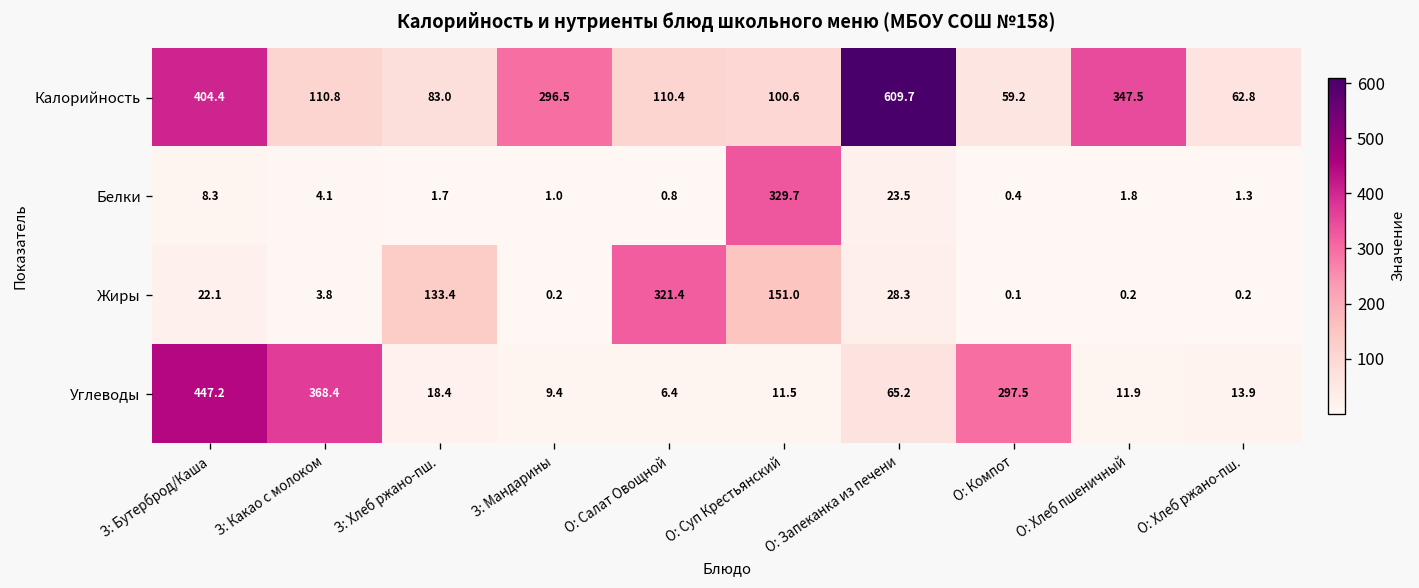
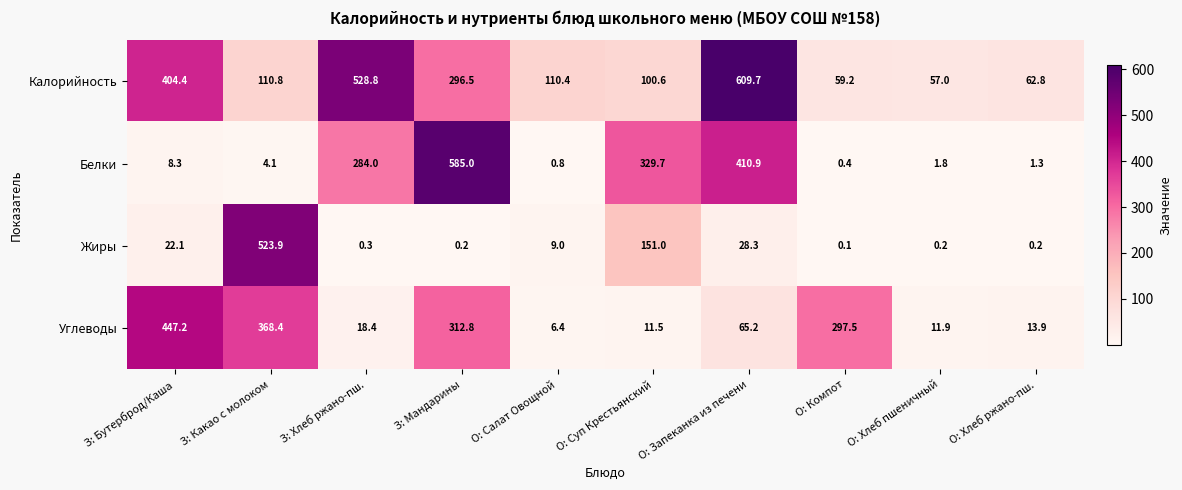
Калорийность, З: Хлеб ржано-пш.: 83.0 -> 528.8
Калорийность, О: Хлеб пшеничный: 347.5 -> 57.0
Белки, З: Хлеб ржано-пш.: 1.7 -> 284.0
Белки, З: Мандарины: 1.0 -> 585.0
Белки, О: Запеканка из печени: 23.5 -> 410.9
Жиры, З: Какао с молоком: 3.8 -> 523.9
Жиры, З: Хлеб ржано-пш.: 133.4 -> 0.3
Жиры, О: Салат Овощной: 321.4 -> 9.0
Углеводы, З: Мандарины: 9.4 -> 312.8
